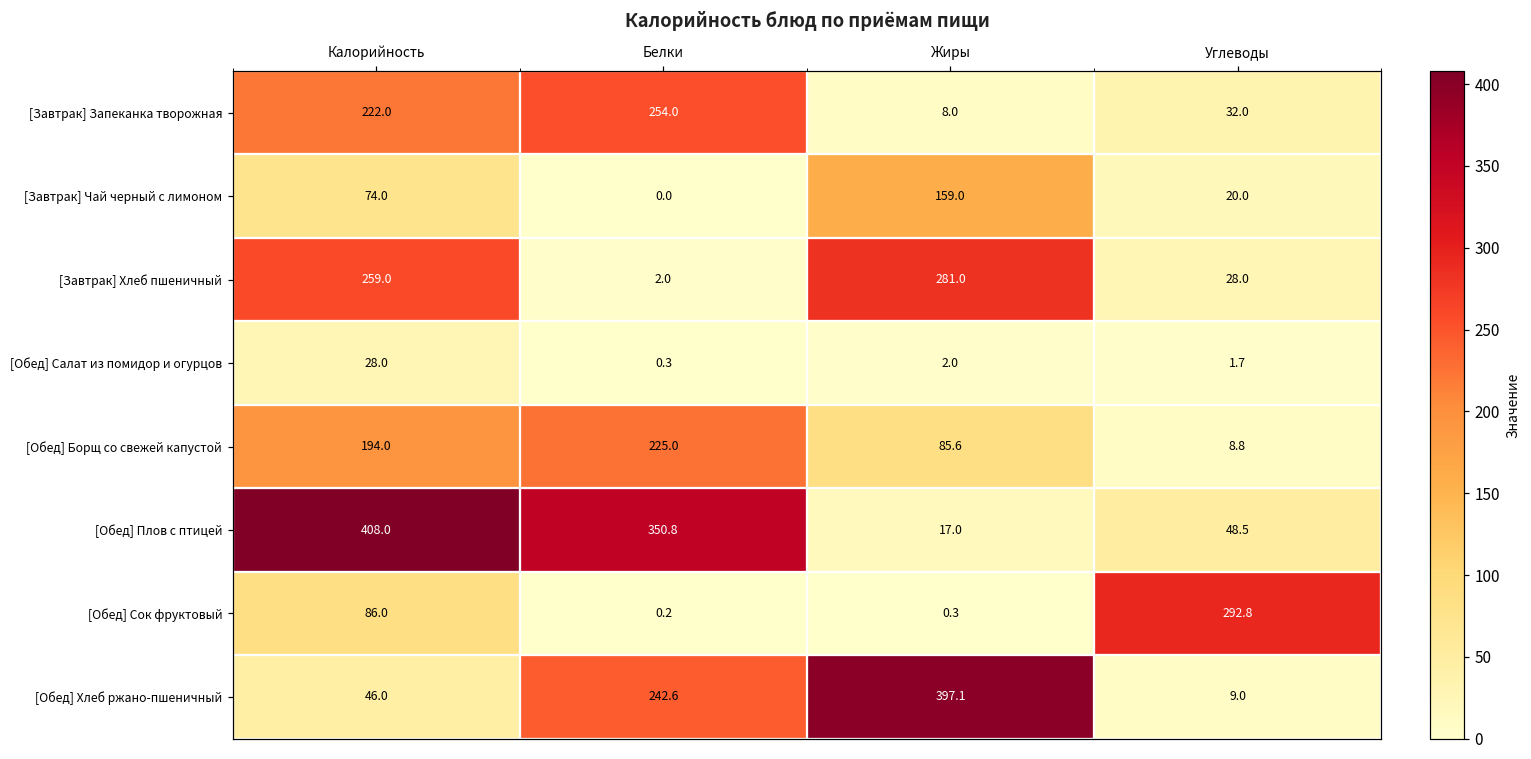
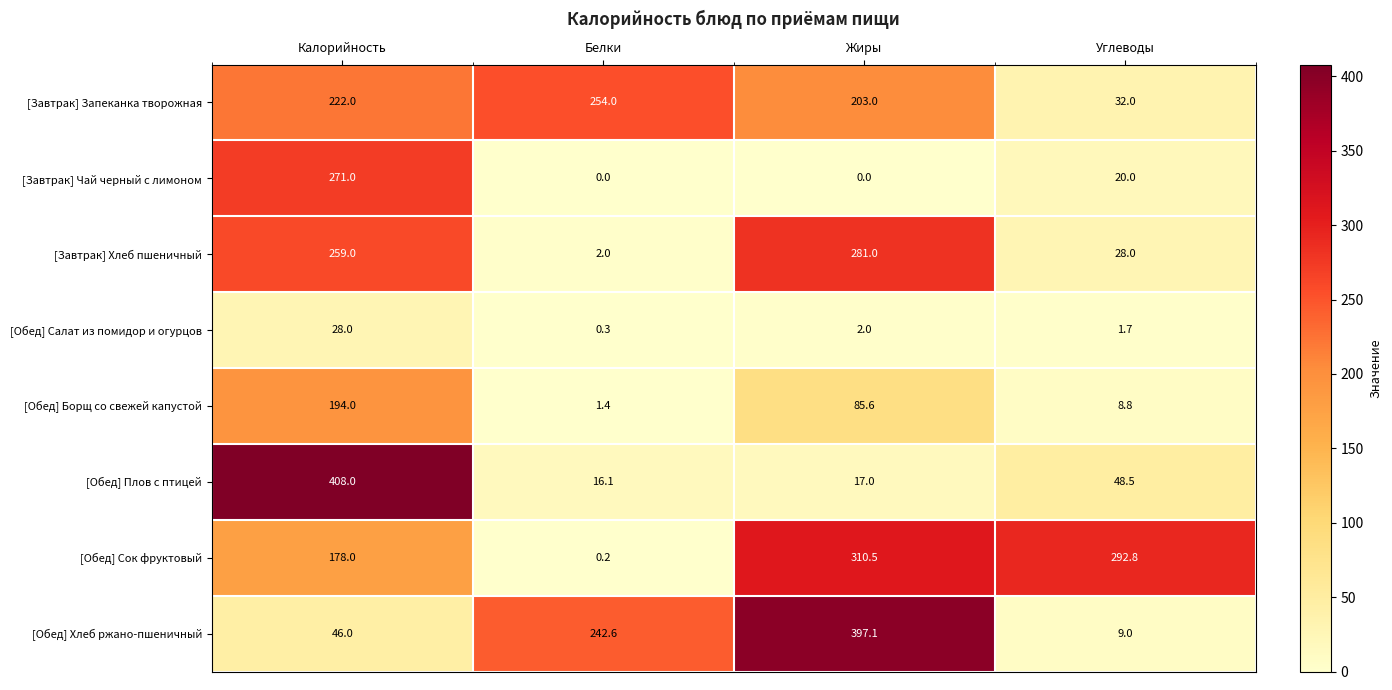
[Завтрак] Запеканка творожная, Жиры: 8.0 -> 203.0
[Завтрак] Чай черный с лимоном, Калорийность: 74.0 -> 271.0
[Завтрак] Чай черный с лимоном, Жиры: 159.0 -> 0.0
[Обед] Борщ со свежей капустой, Белки: 225.0 -> 1.4
[Обед] Плов с птицей, Белки: 350.8 -> 16.1
[Обед] Сок фруктовый, Калорийность: 86.0 -> 178.0
[Обед] Сок фруктовый, Жиры: 0.3 -> 310.5
